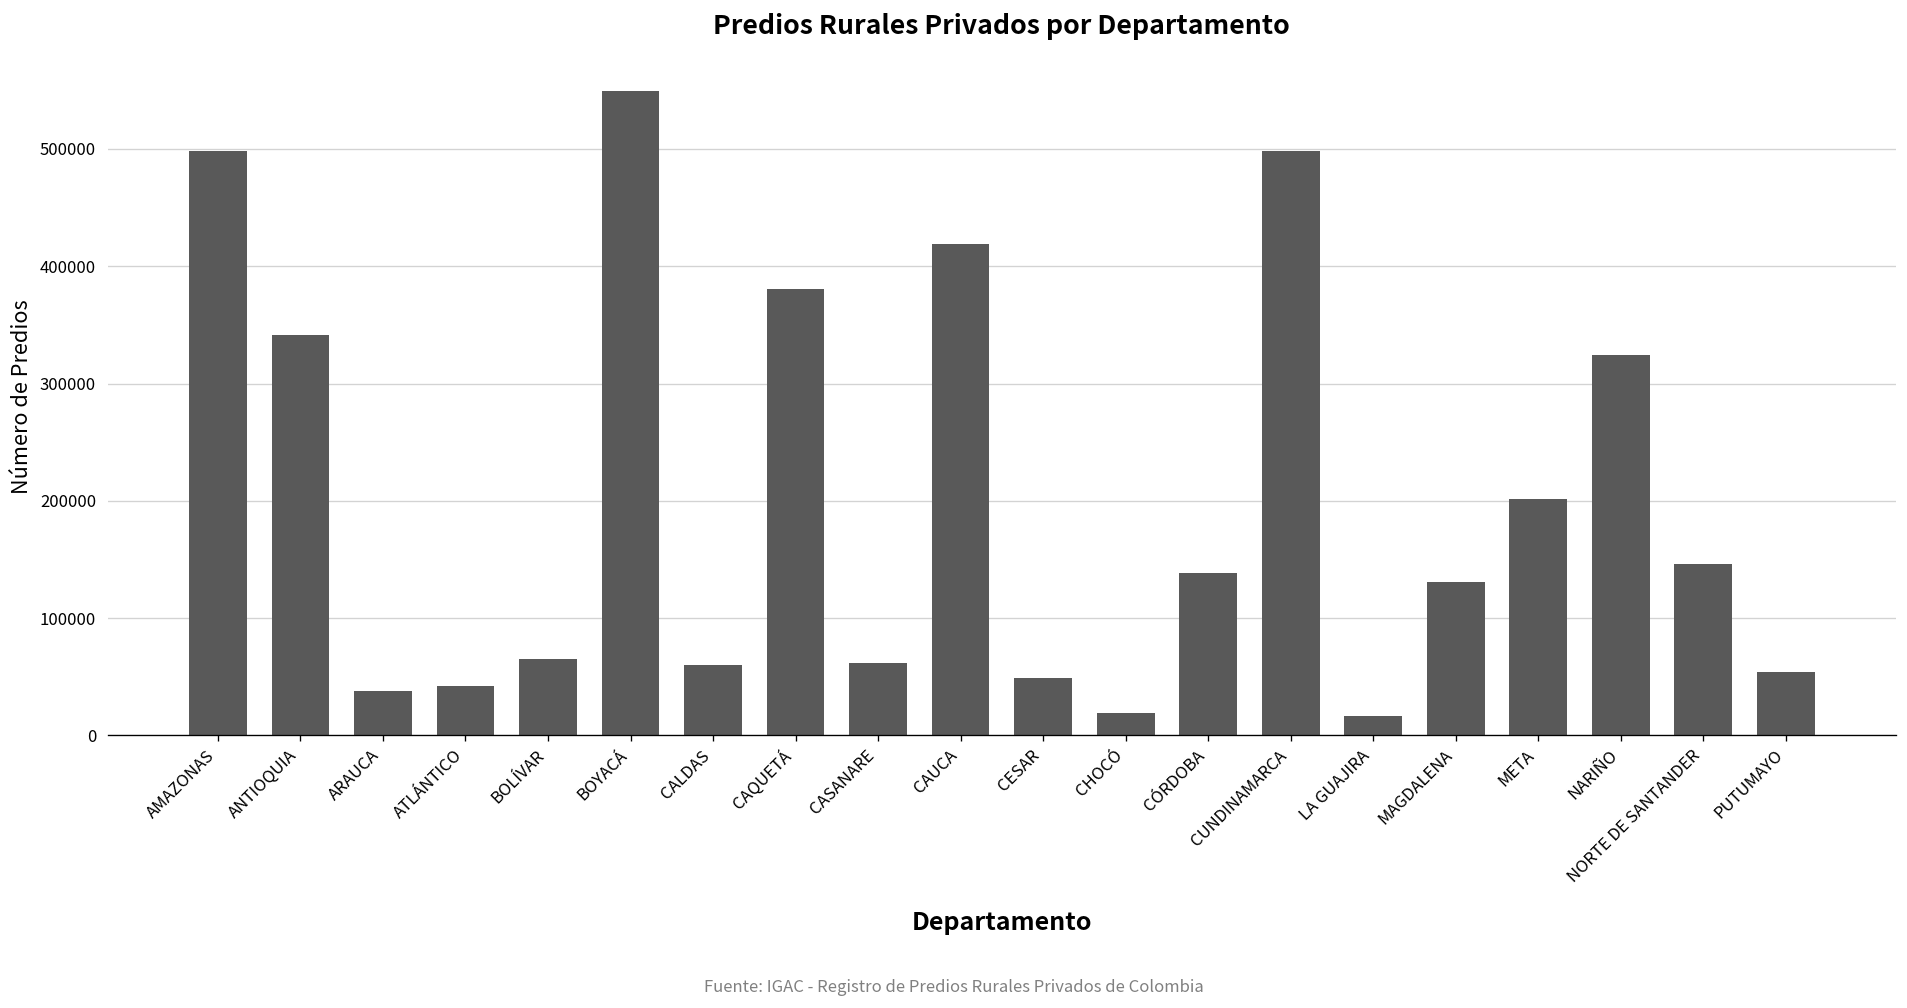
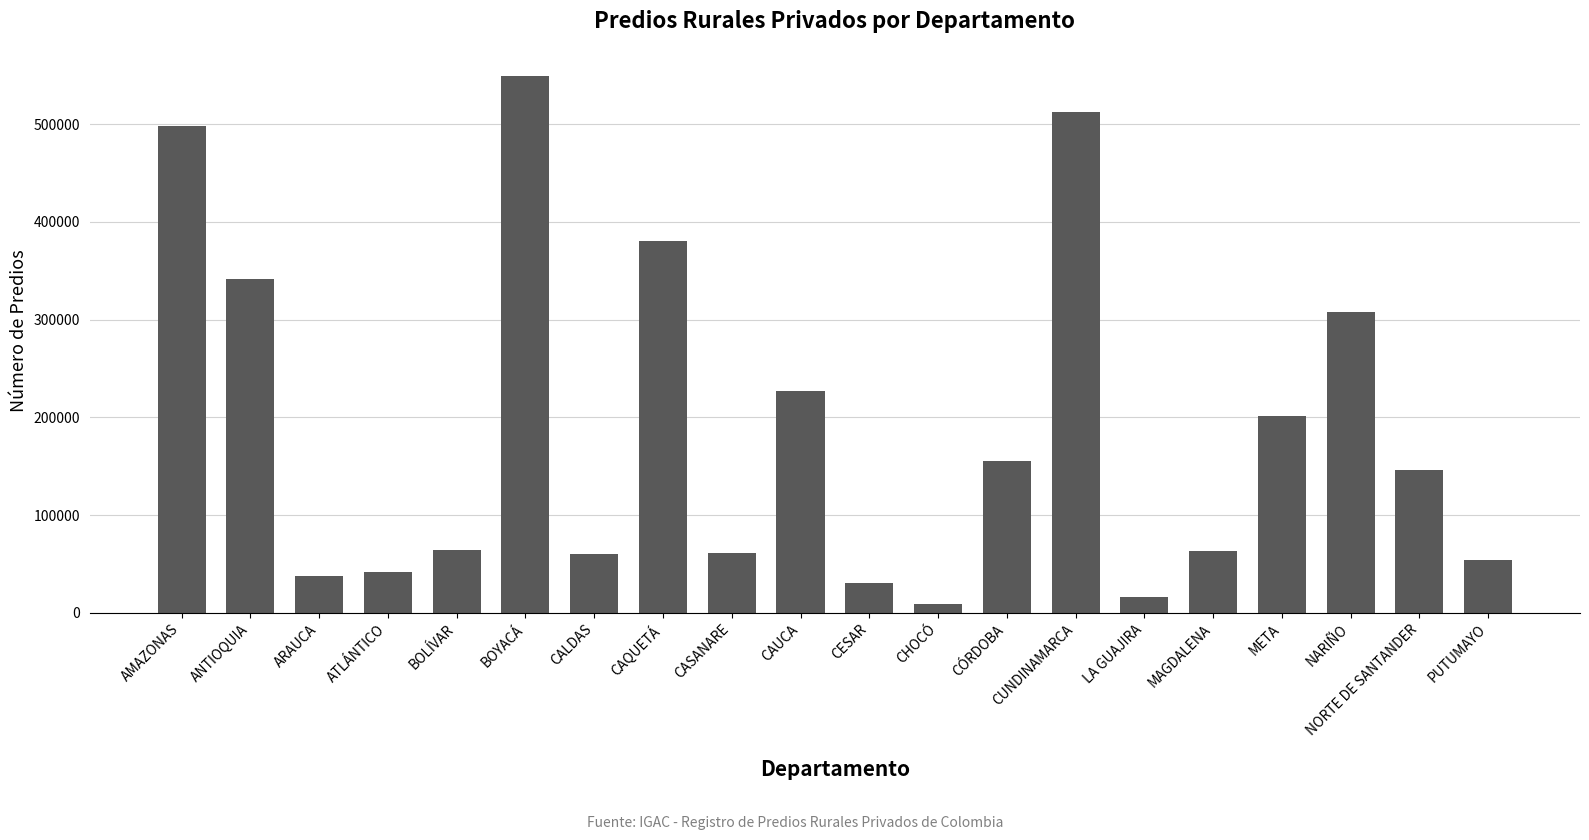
CAUCA: 420000 -> 230000
CESAR: 50000 -> 30000
CHOCÓ: 20000 -> 10000
CÓRDOBA: 140000 -> 160000
CUNDINAMARCA: 500000 -> 510000
MAGDALENA: 130000 -> 60000
NARIÑO: 320000 -> 310000
